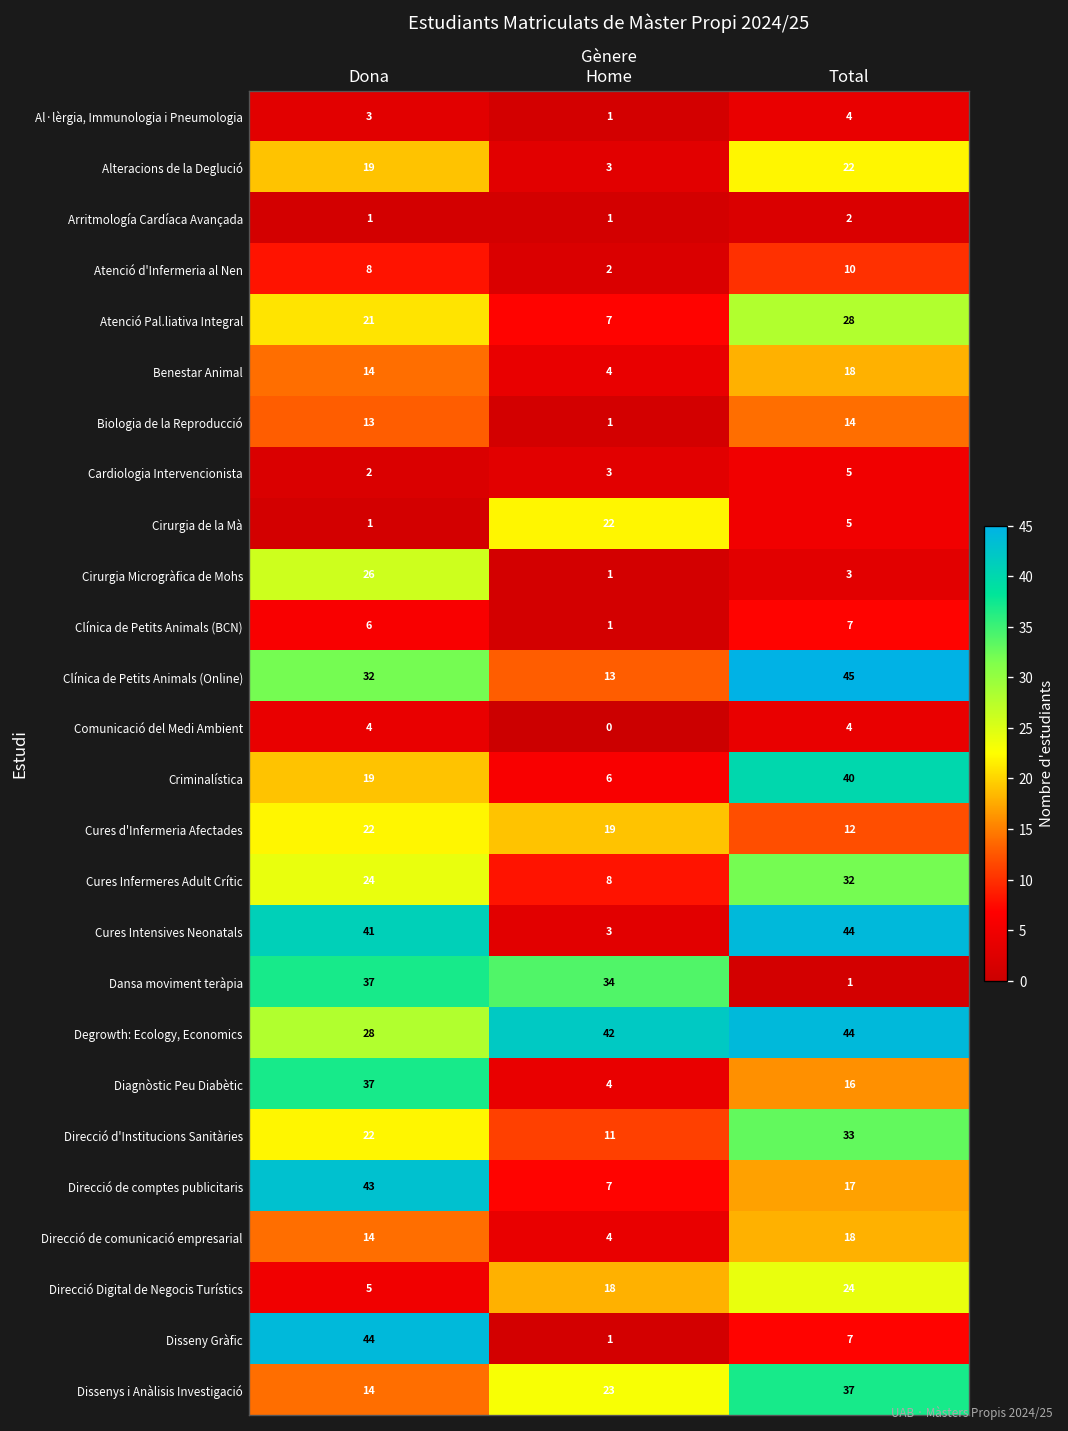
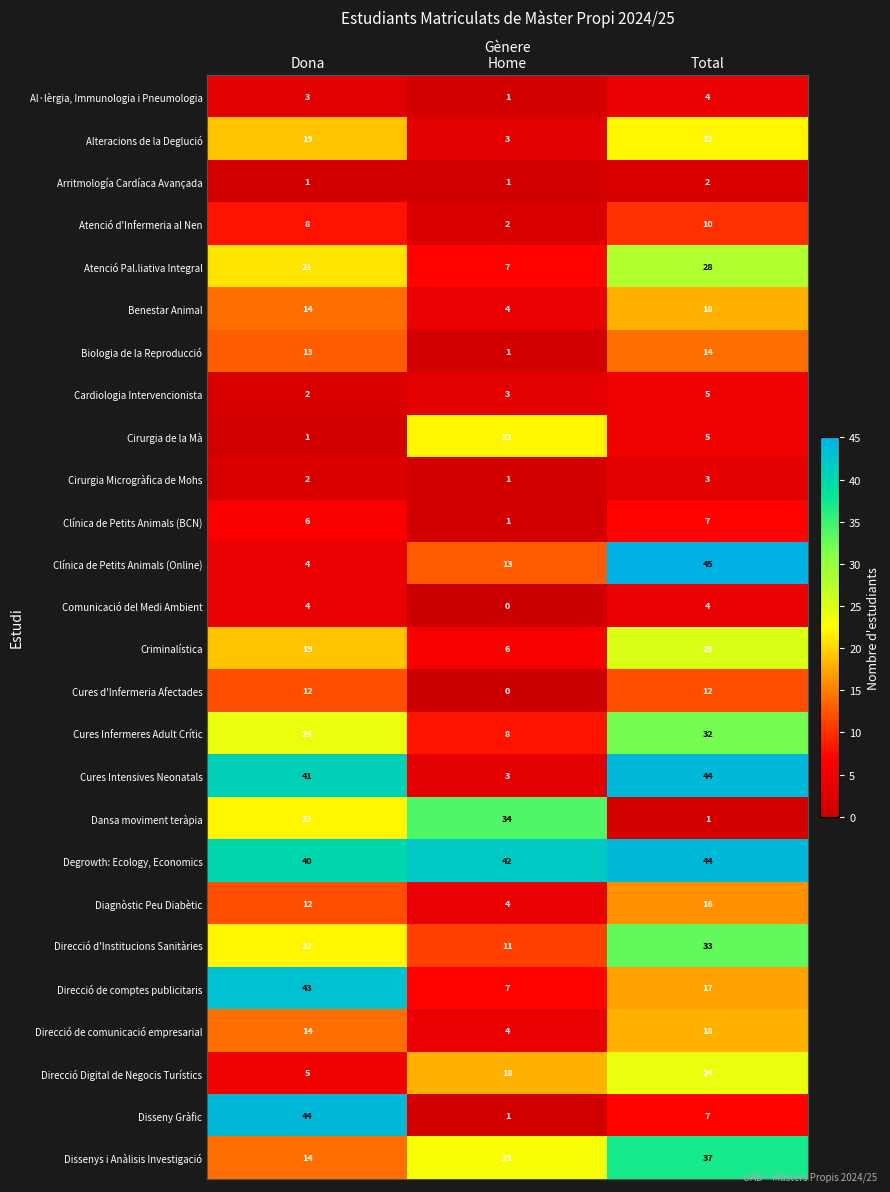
Cirurgia Microgràfica de Mohs, Dona: 26 -> 2
Clínica de Petits Animals (Online), Dona: 32 -> 4
Criminalística, Total: 40 -> 25
Cures d'Infermeria Afectades, Dona: 22 -> 12
Cures d'Infermeria Afectades, Home: 19 -> 0
Dansa moviment teràpia, Dona: 37 -> 22
Degrowth: Ecology, Economics, Dona: 28 -> 40
Diagnòstic Peu Diabètic, Dona: 37 -> 12
